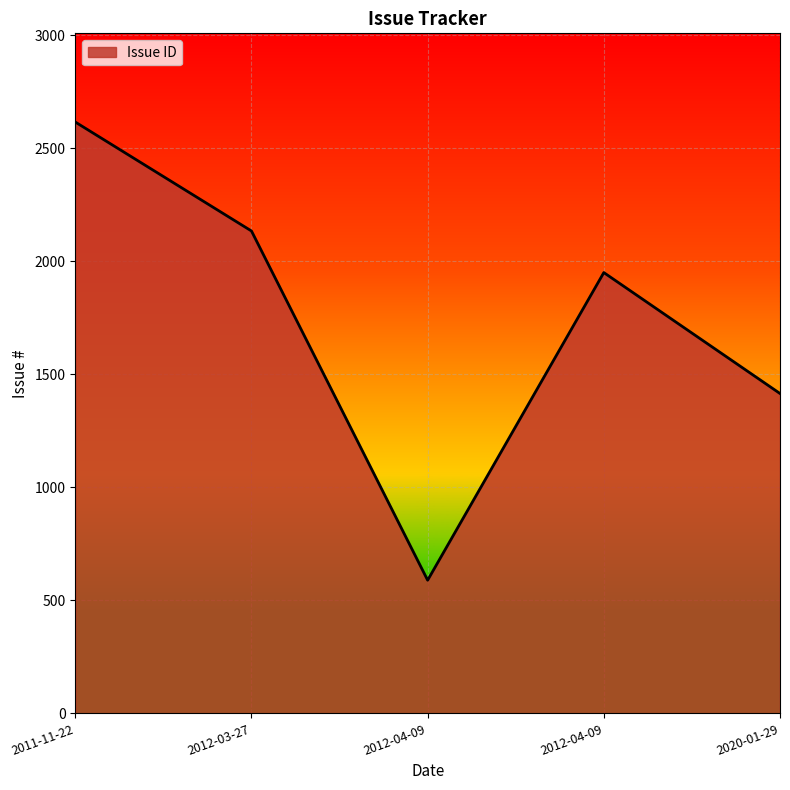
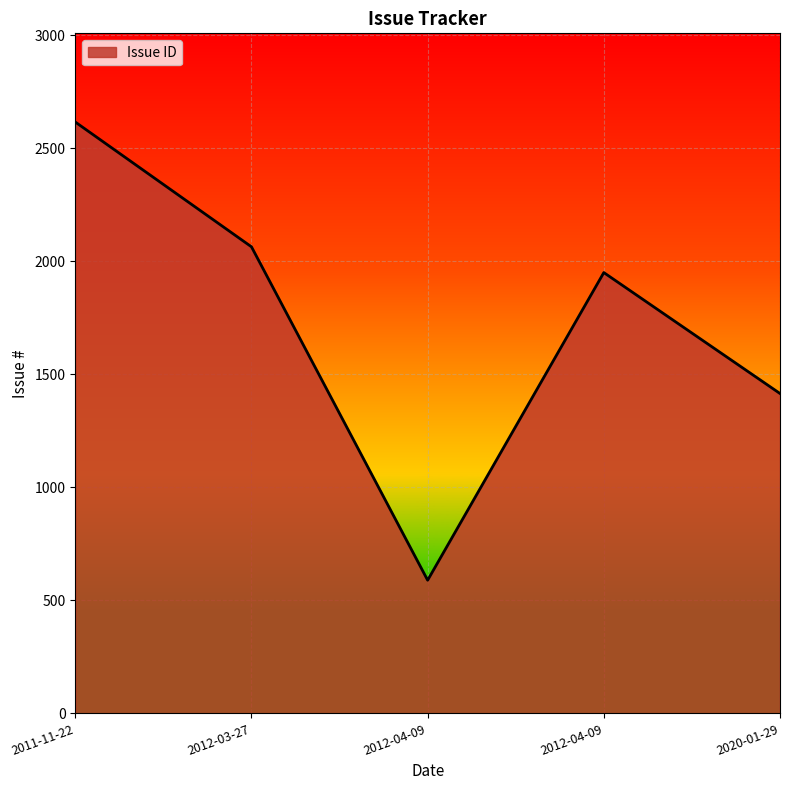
2012-03-27: 2130 -> 2060
